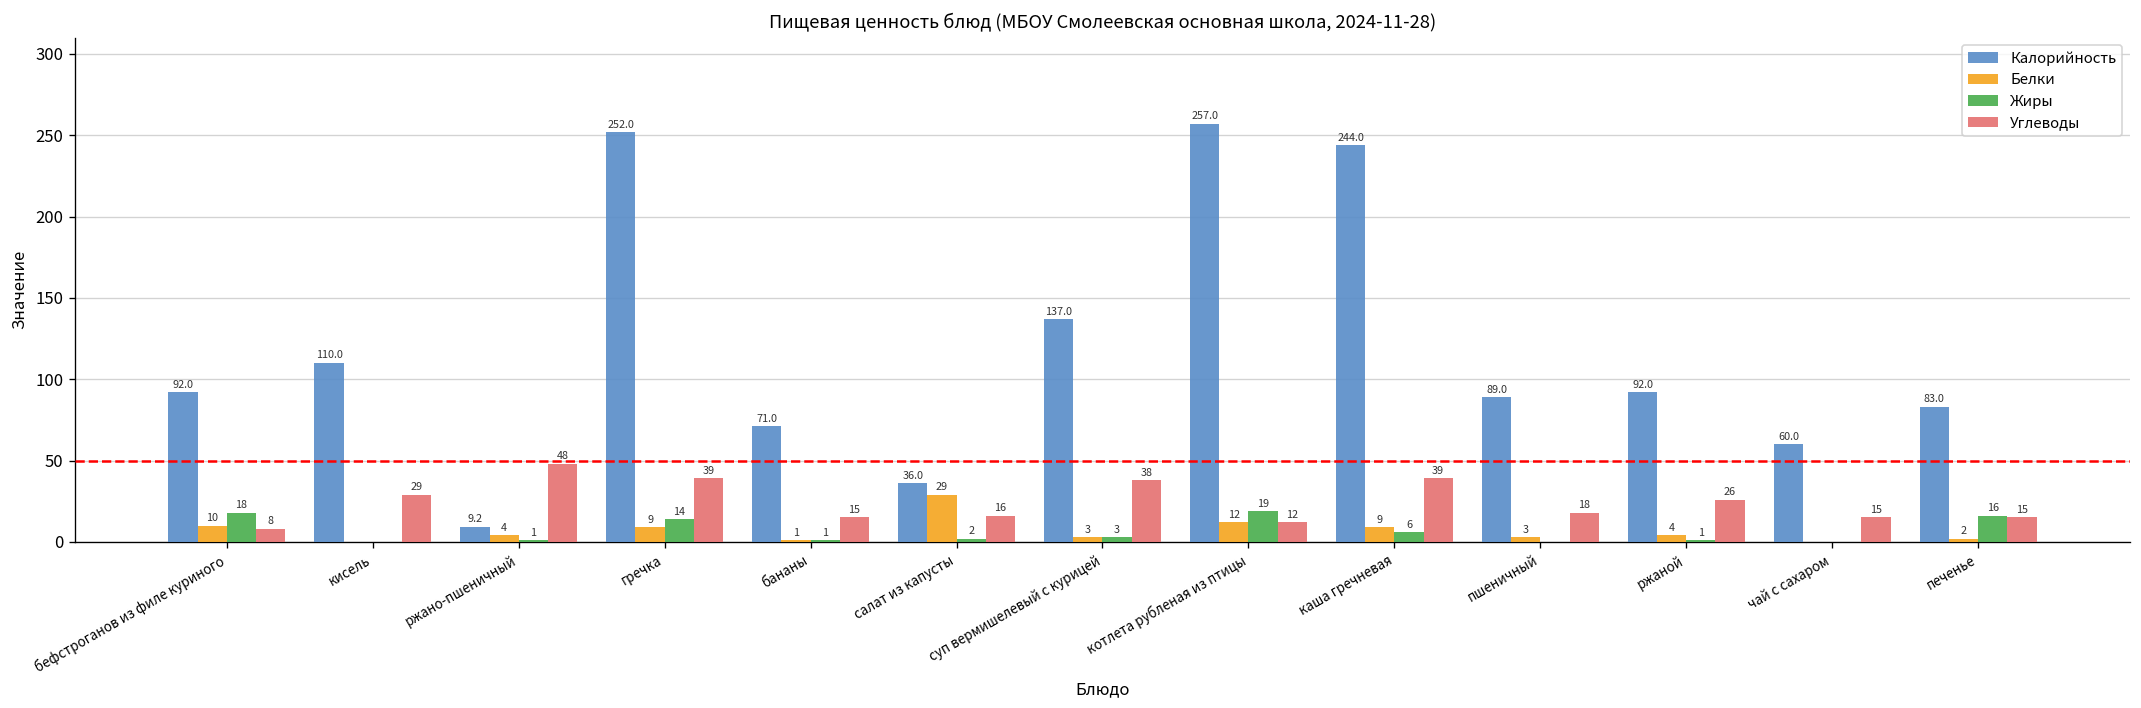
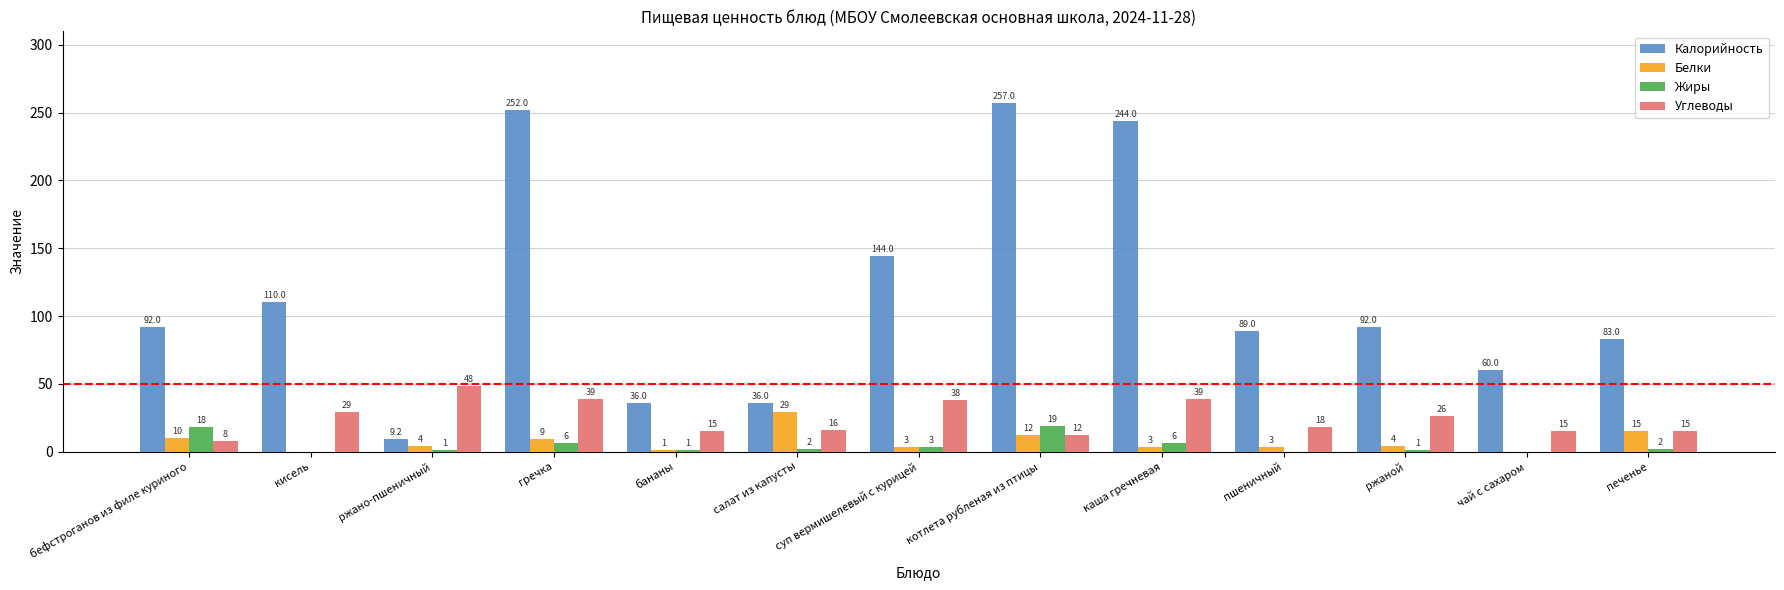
Жиры, гречка: 14 -> 6
Калорийность, бананы: 71.0 -> 36.0
Калорийность, суп вермишелевый с курицей: 137.0 -> 144.0
Белки, каша гречневая: 9 -> 3
Белки, печенье: 2 -> 15
Жиры, печенье: 16 -> 2
